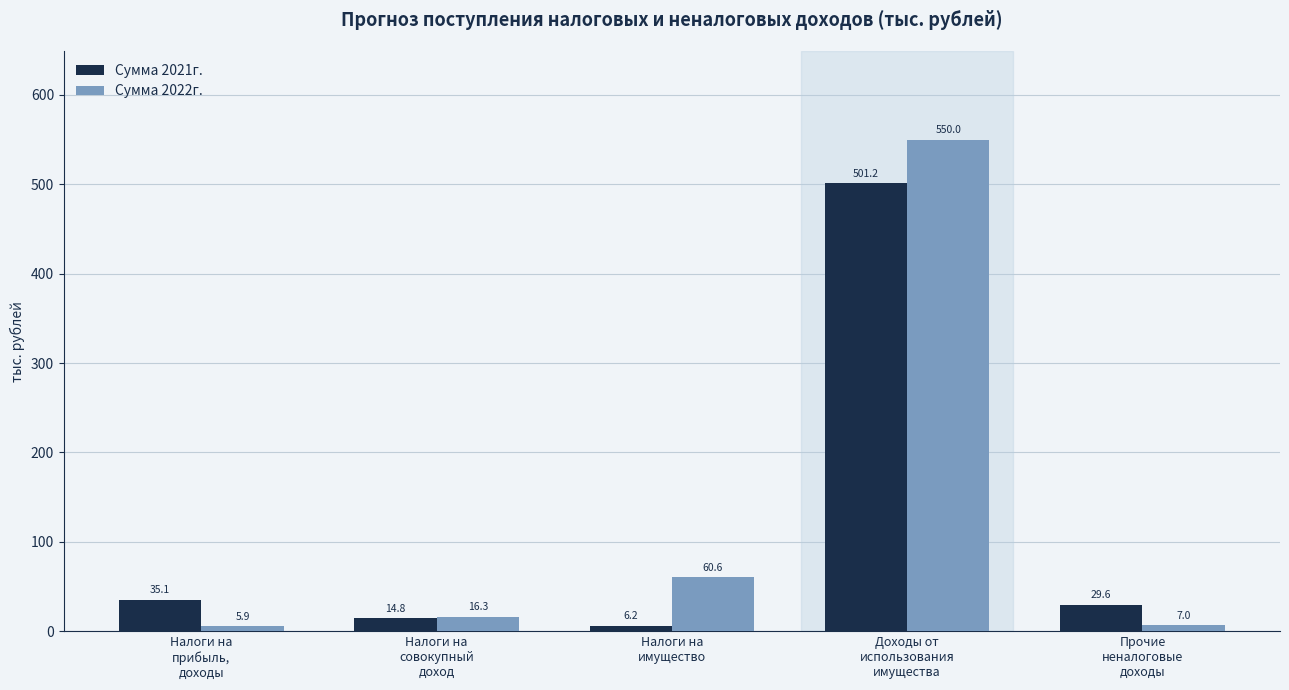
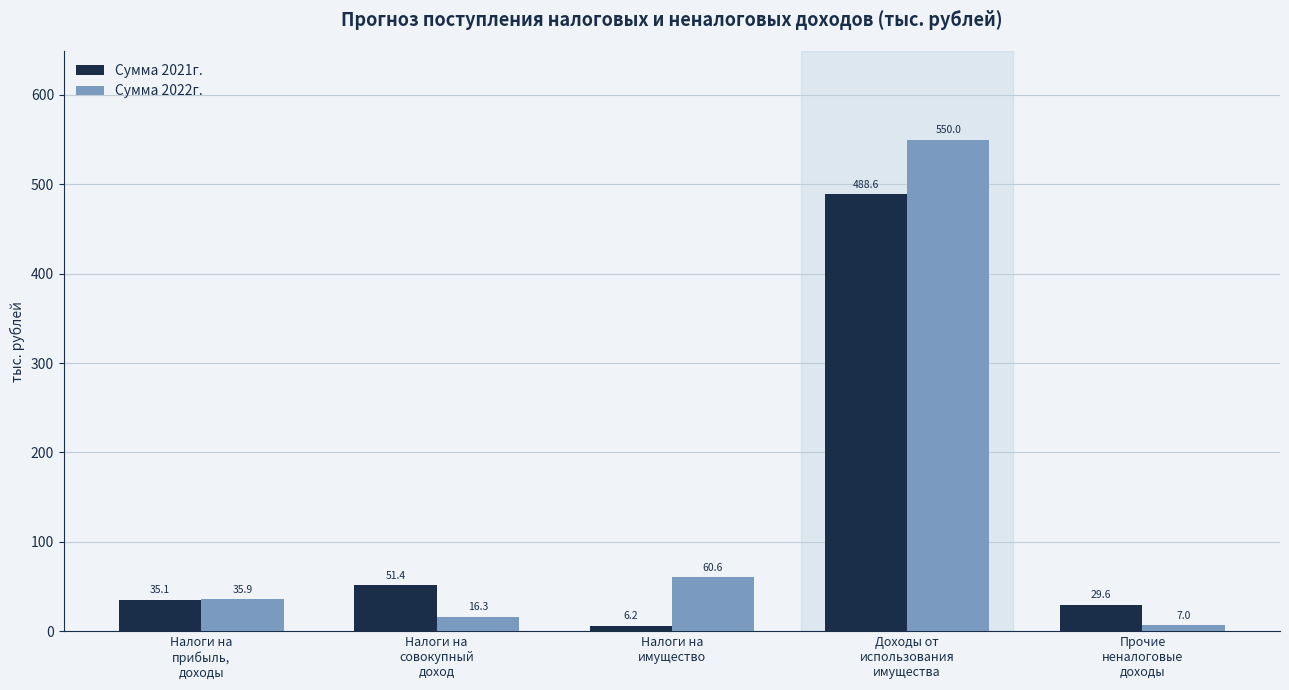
Сумма 2022г., Налоги на прибыль, доходы: 5.9 -> 35.9
Сумма 2021г., Налоги на совокупный доход: 14.8 -> 51.4
Сумма 2021г., Доходы от использования имущества: 501.2 -> 488.6
